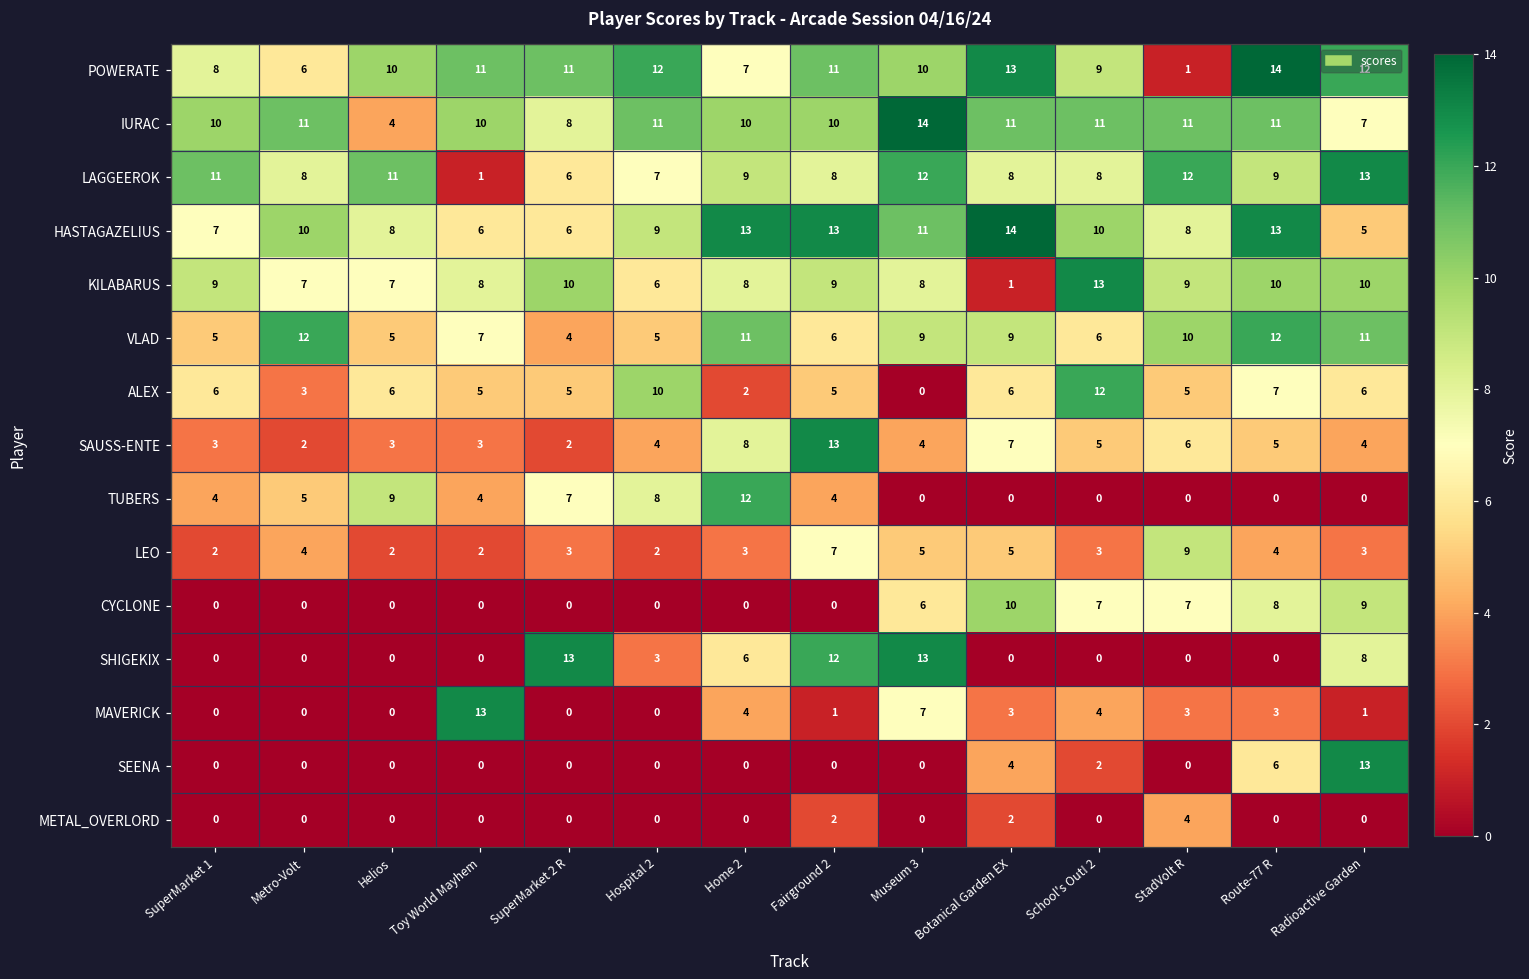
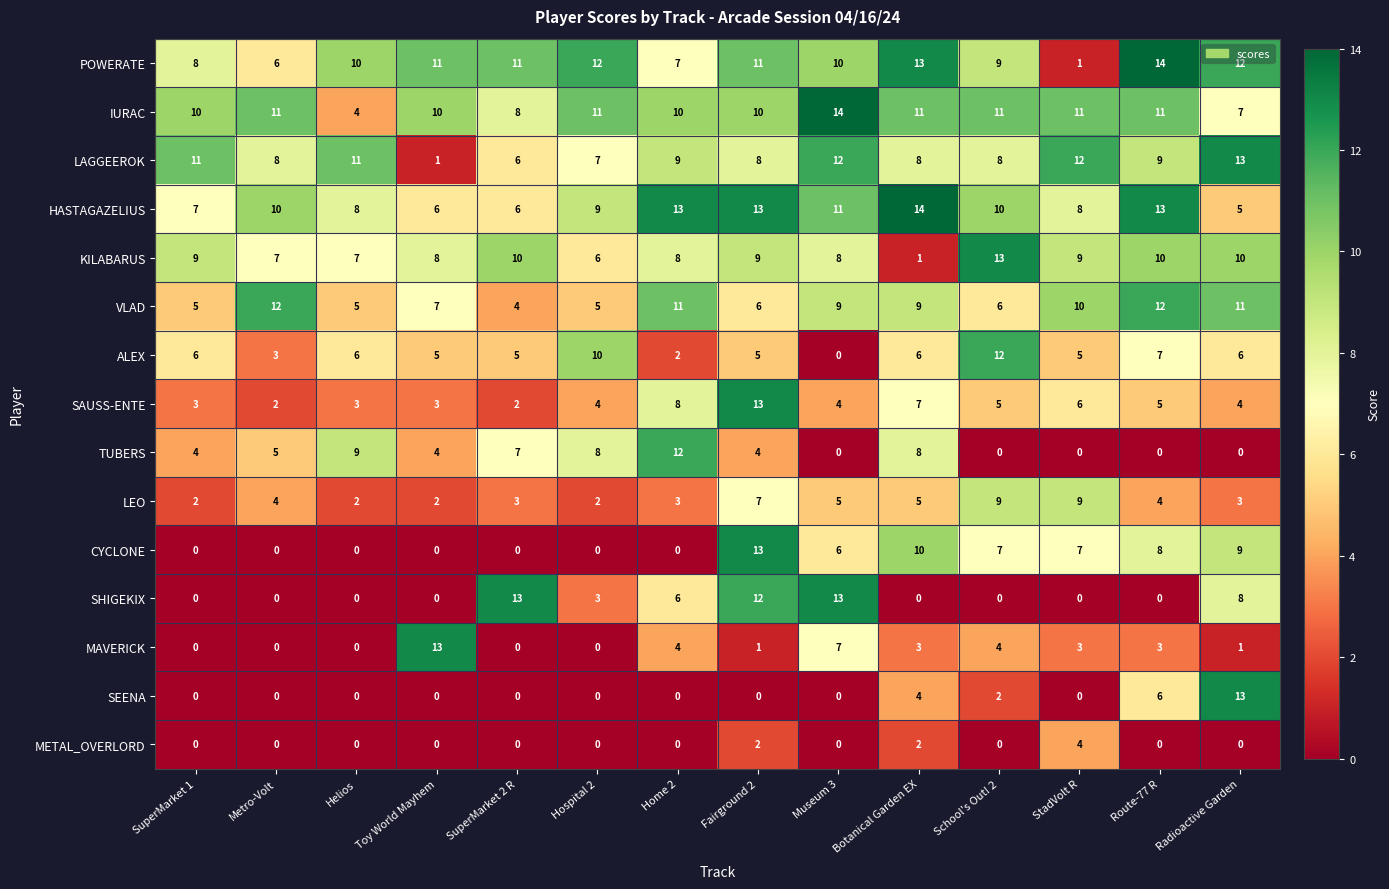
TUBERS, Botanical Garden EX: 0 -> 8
LEO, School's Out! 2: 3 -> 9
CYCLONE, Fairground 2: 0 -> 13
